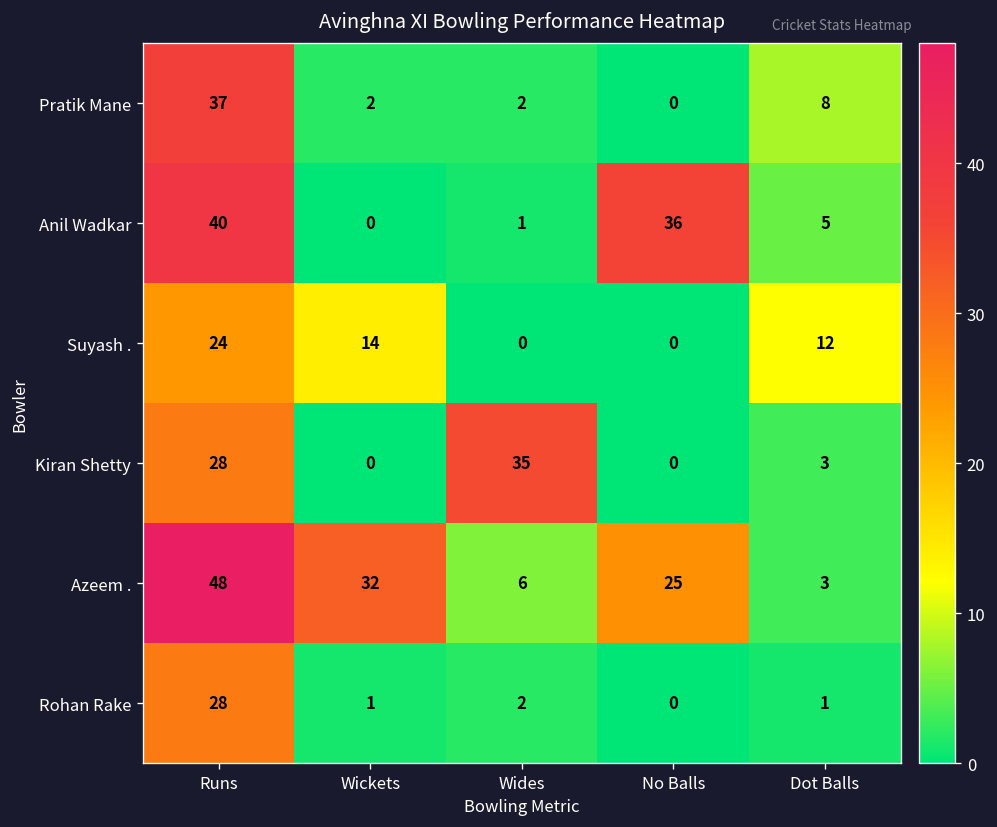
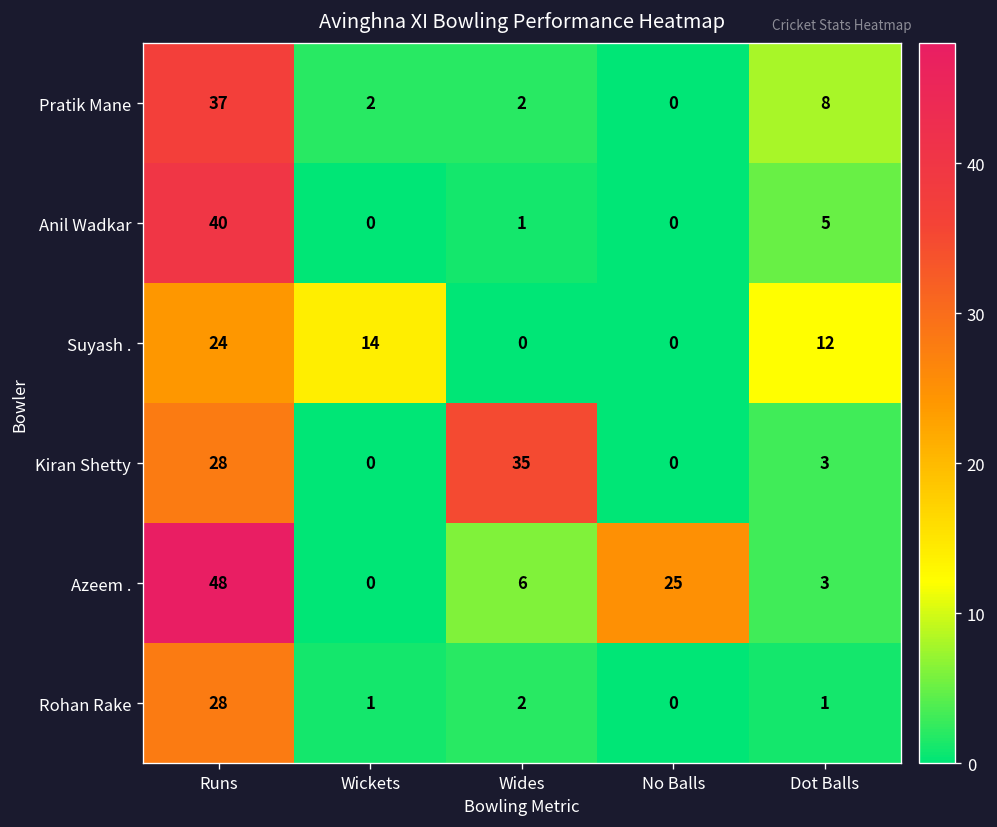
Anil Wadkar, No Balls: 36 -> 0
Azeem ., Wickets: 32 -> 0
